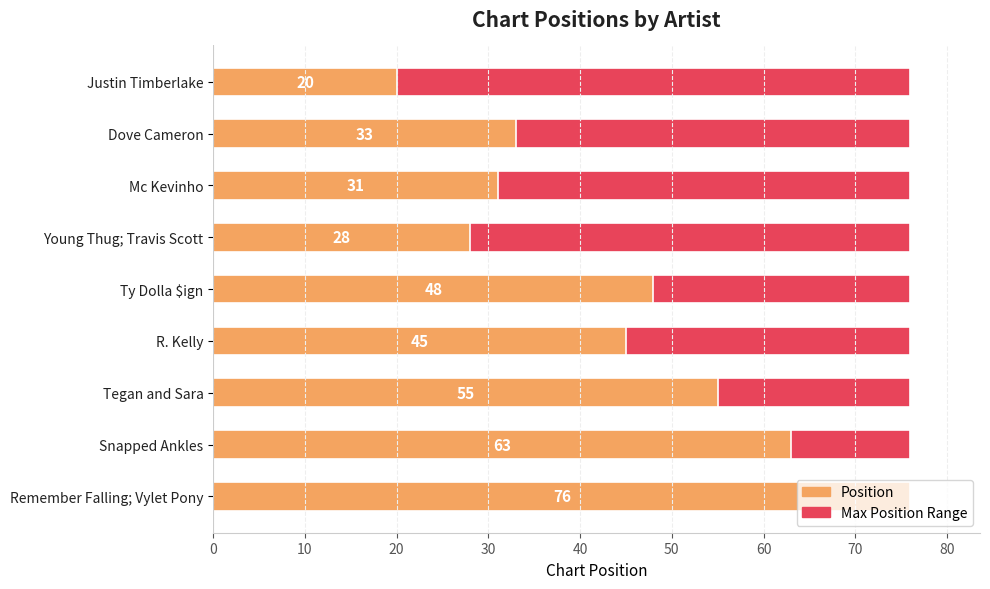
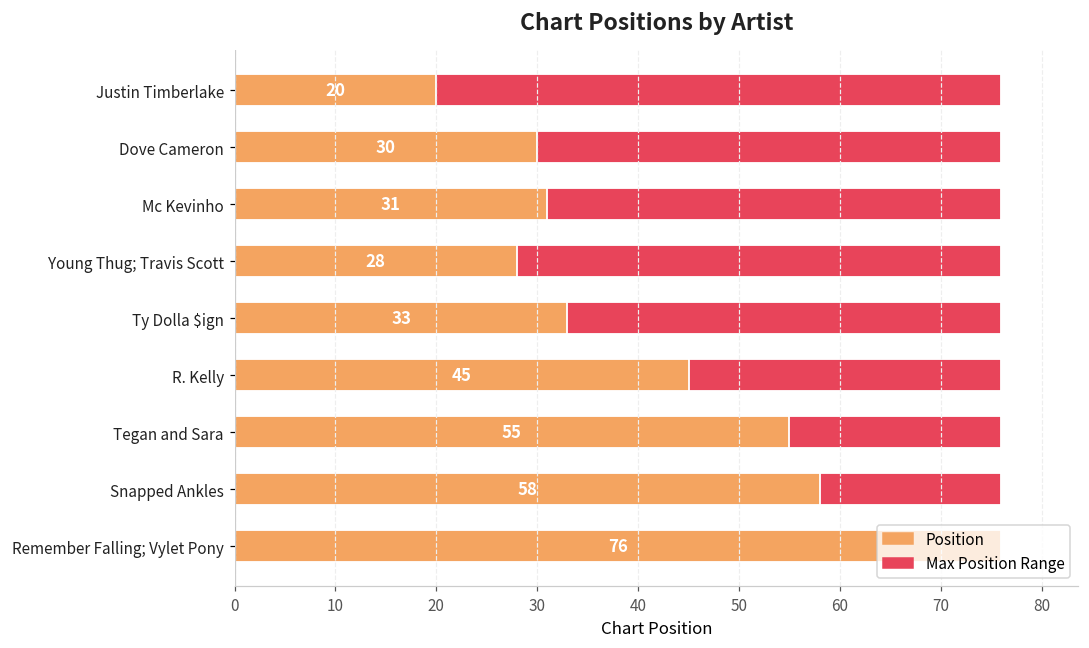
Position, Dove Cameron: 33 -> 30
Position, Ty Dolla $ign: 48 -> 33
Position, Snapped Ankles: 63 -> 58
